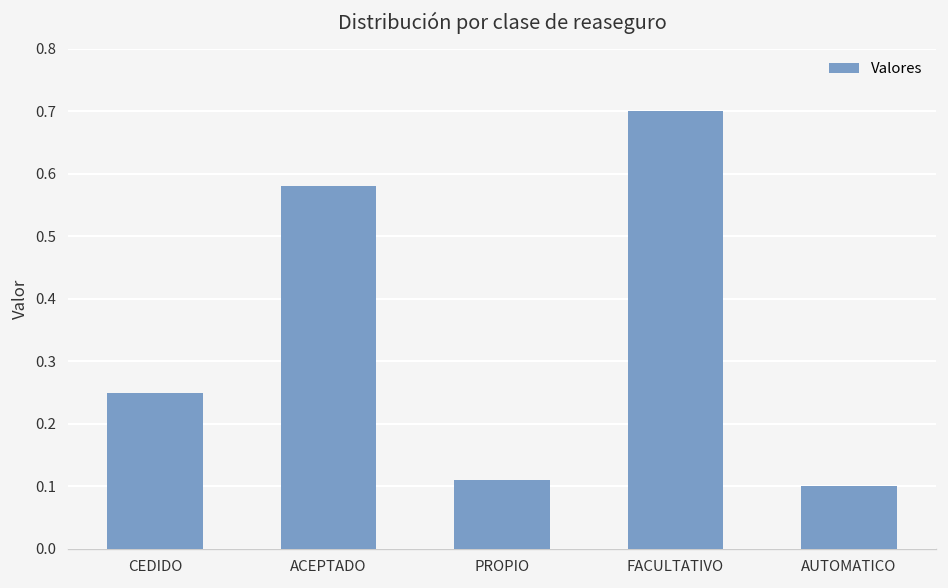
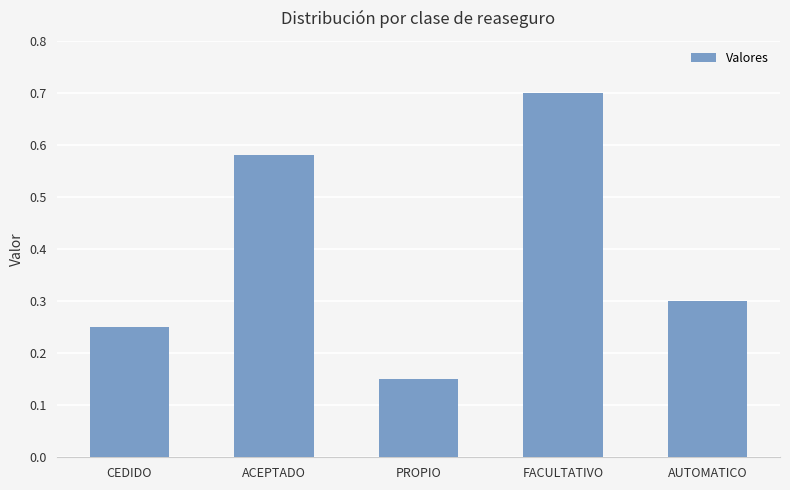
PROPIO: 0.11 -> 0.15
AUTOMATICO: 0.1 -> 0.3
